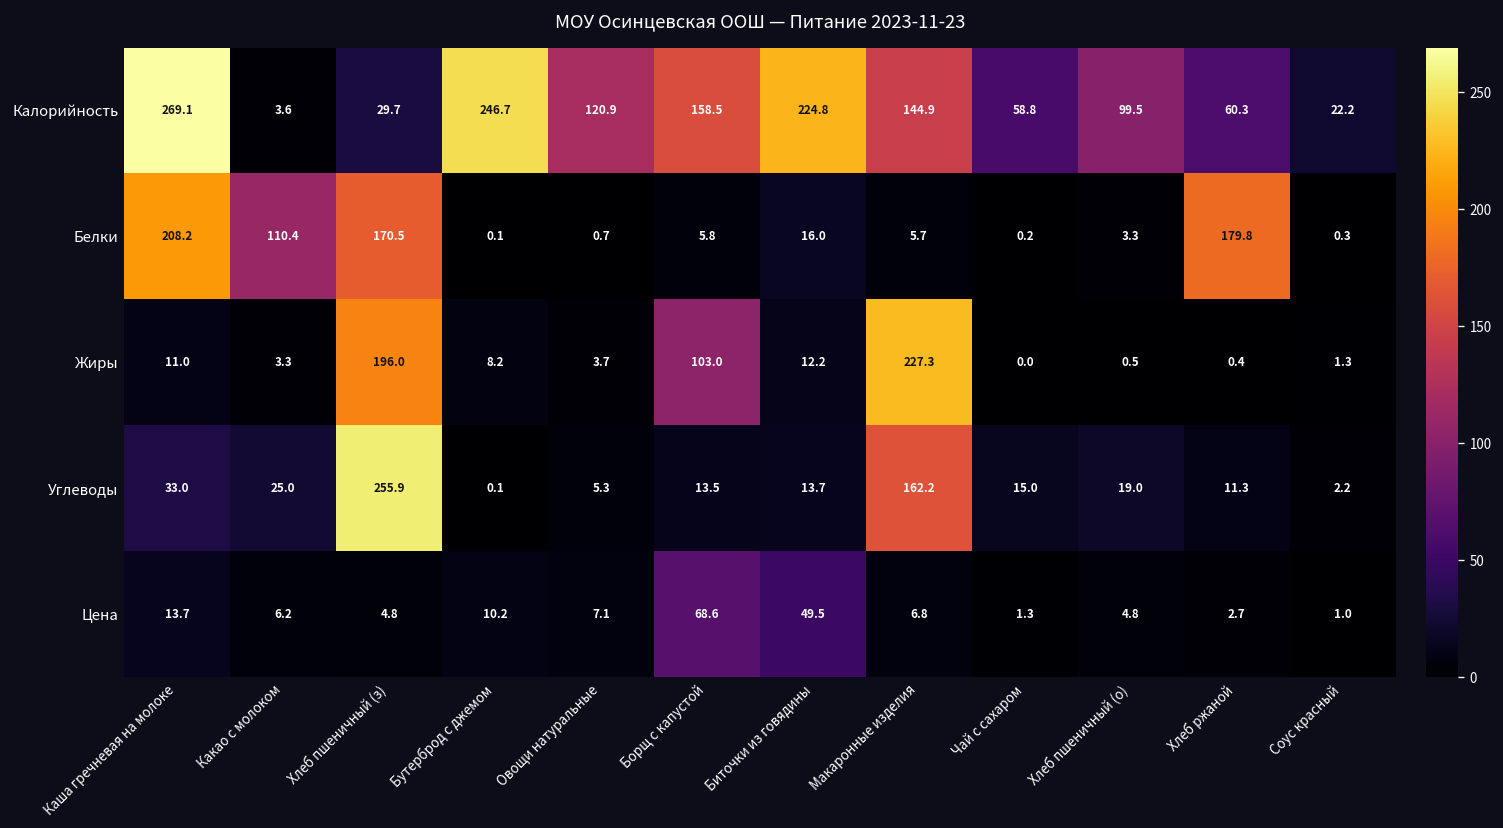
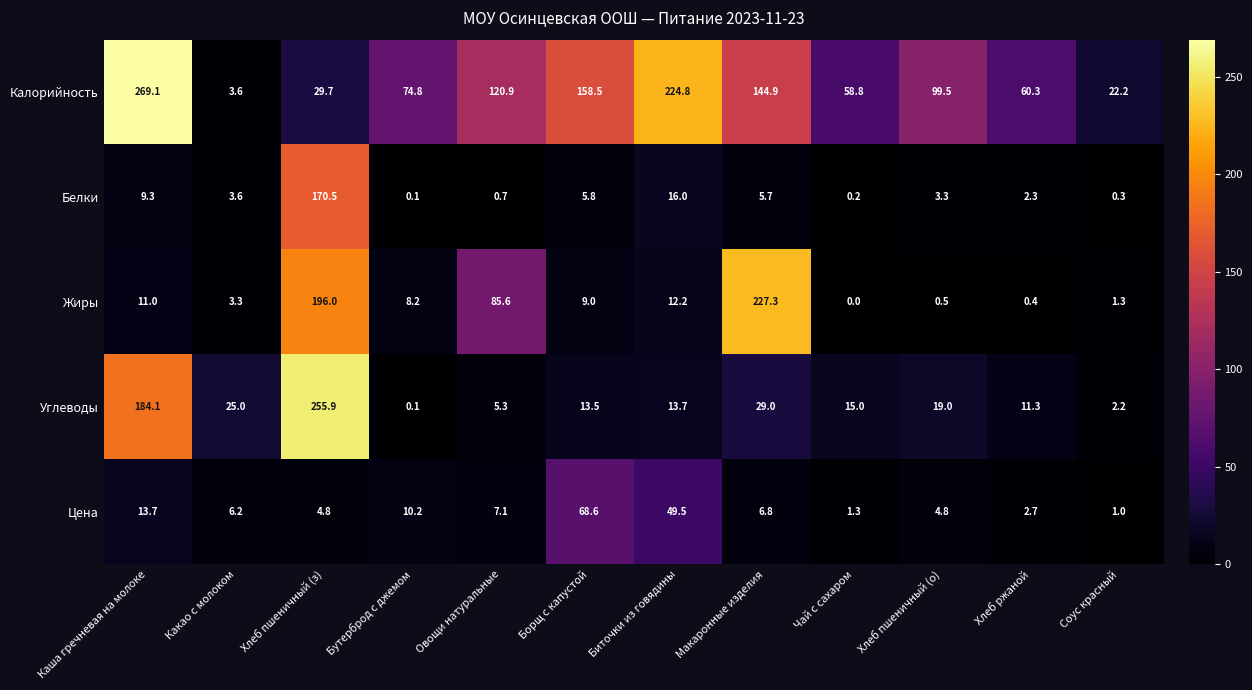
Калорийность, Бутерброд с джемом: 246.7 -> 74.8
Белки, Каша гречневая на молоке: 208.2 -> 9.3
Белки, Какао с молоком: 110.4 -> 3.6
Белки, Хлеб ржаной: 179.8 -> 2.3
Жиры, Овощи натуральные: 3.7 -> 85.6
Жиры, Борщ с капустой: 103.0 -> 9.0
Углеводы, Каша гречневая на молоке: 33.0 -> 184.1
Углеводы, Макаронные изделия: 162.2 -> 29.0
